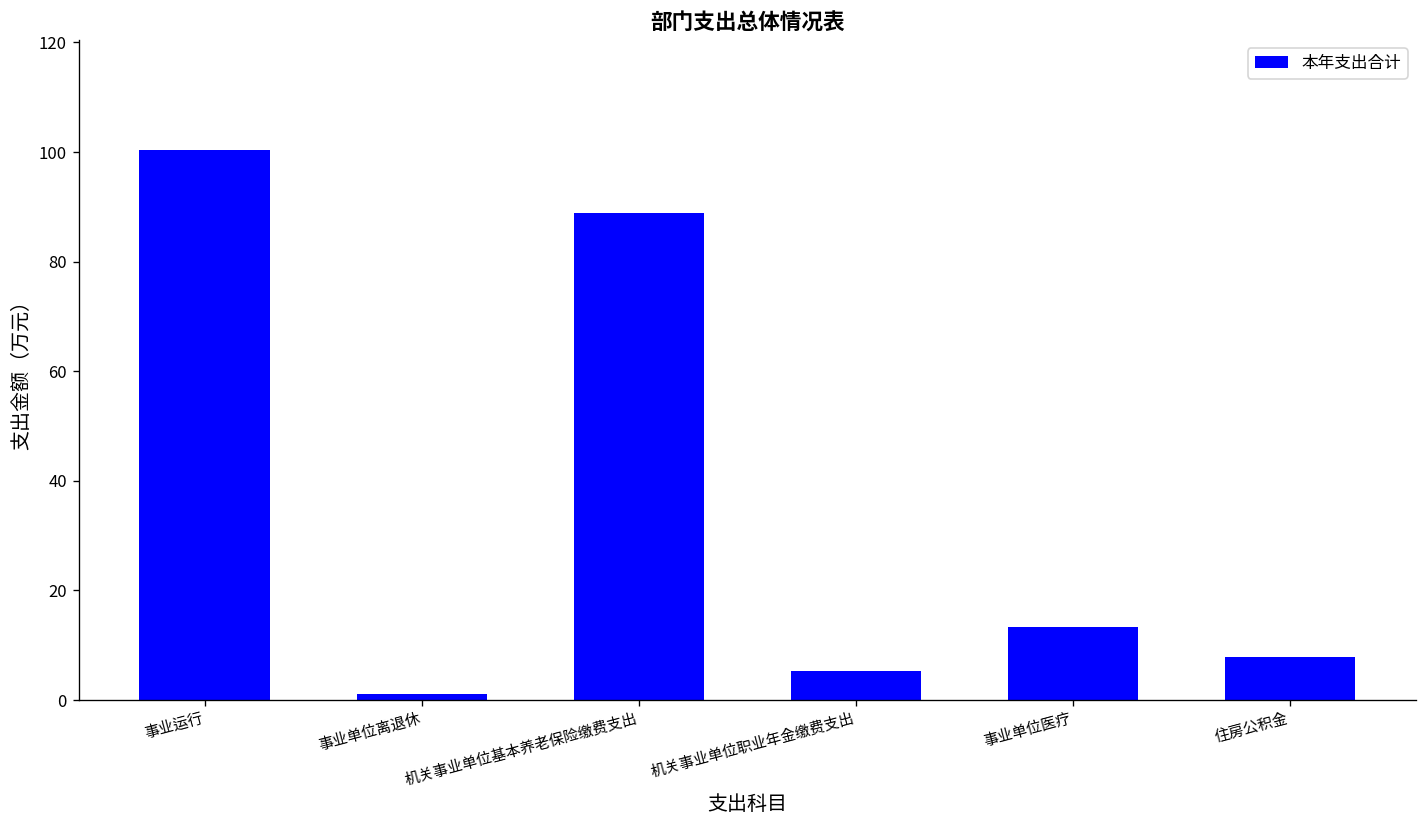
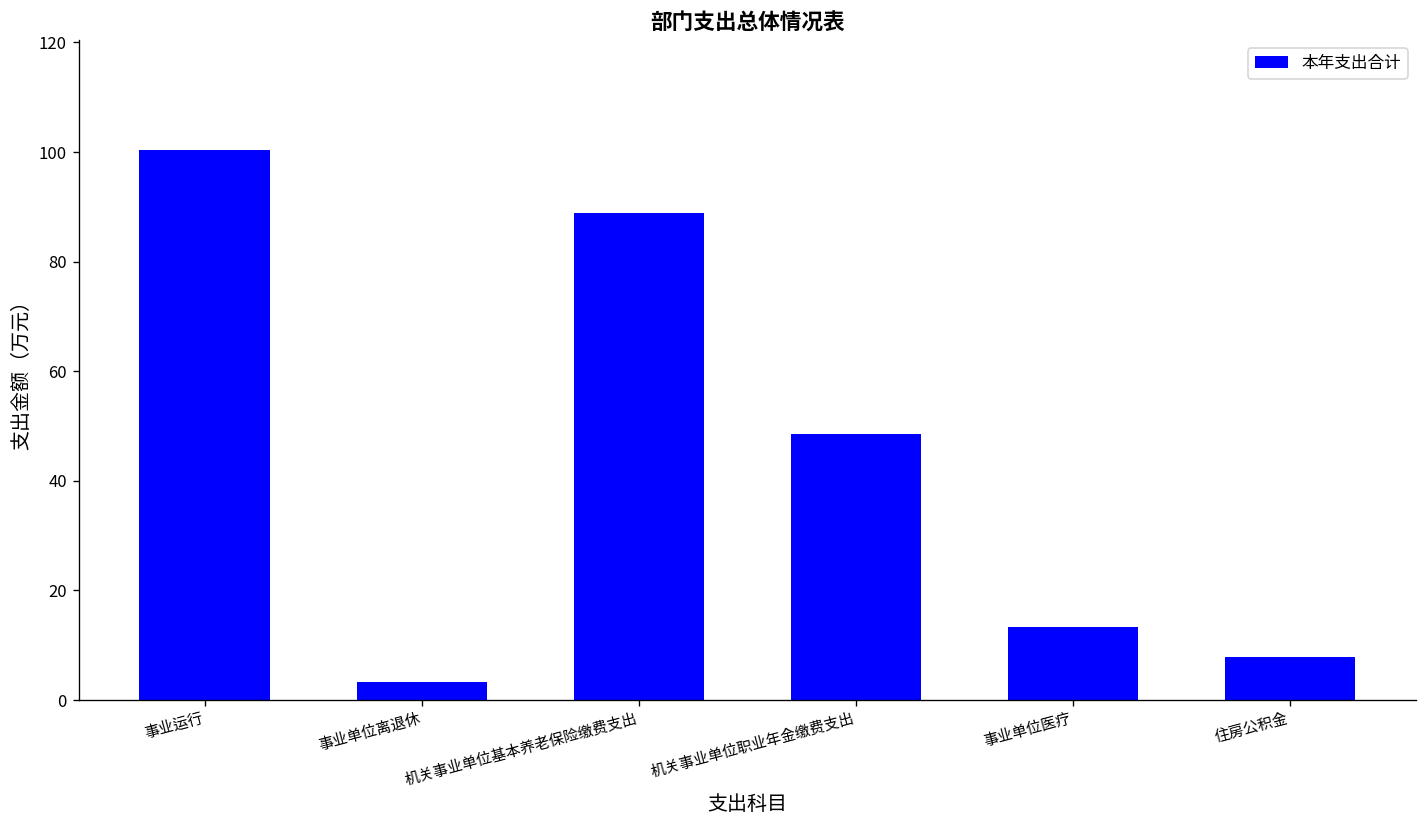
事业单位离退休: 1 -> 3
机关事业单位职业年金缴费支出: 5 -> 48
